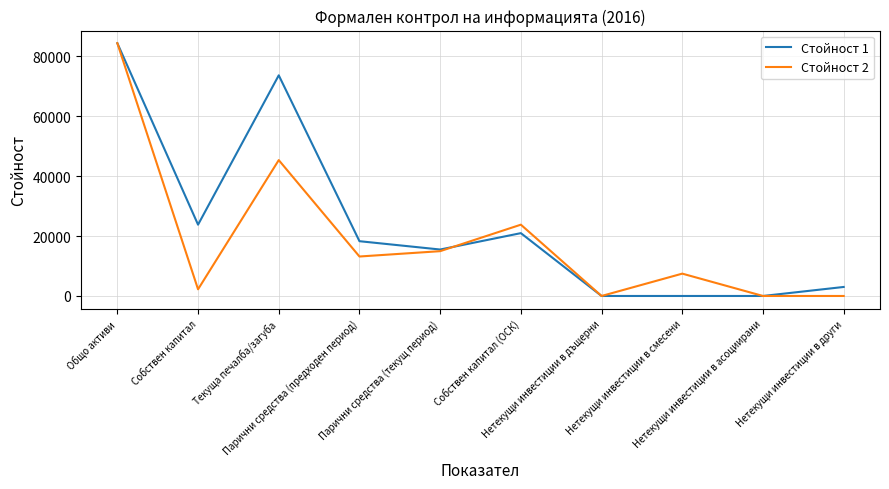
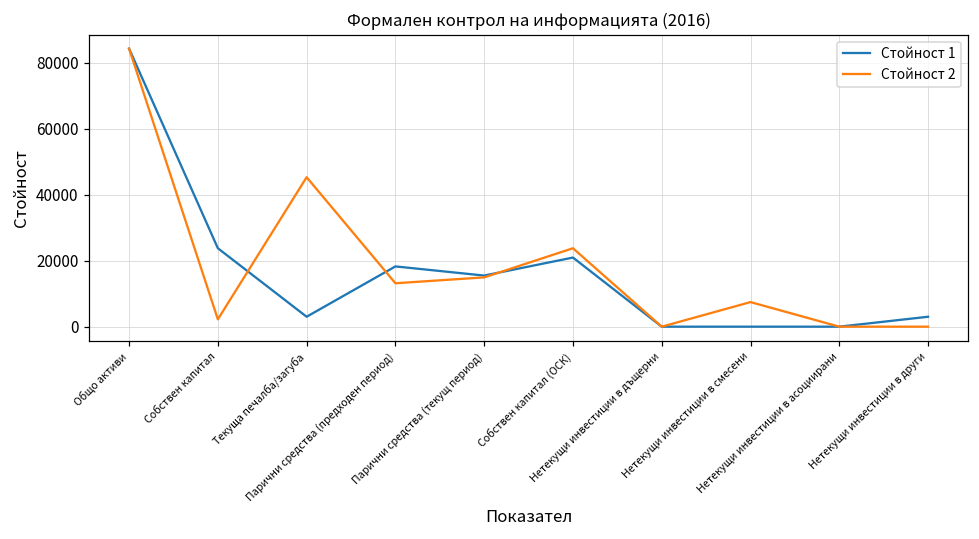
Стойност 1, Текуща печалба/загуба: 74000 -> 3000
